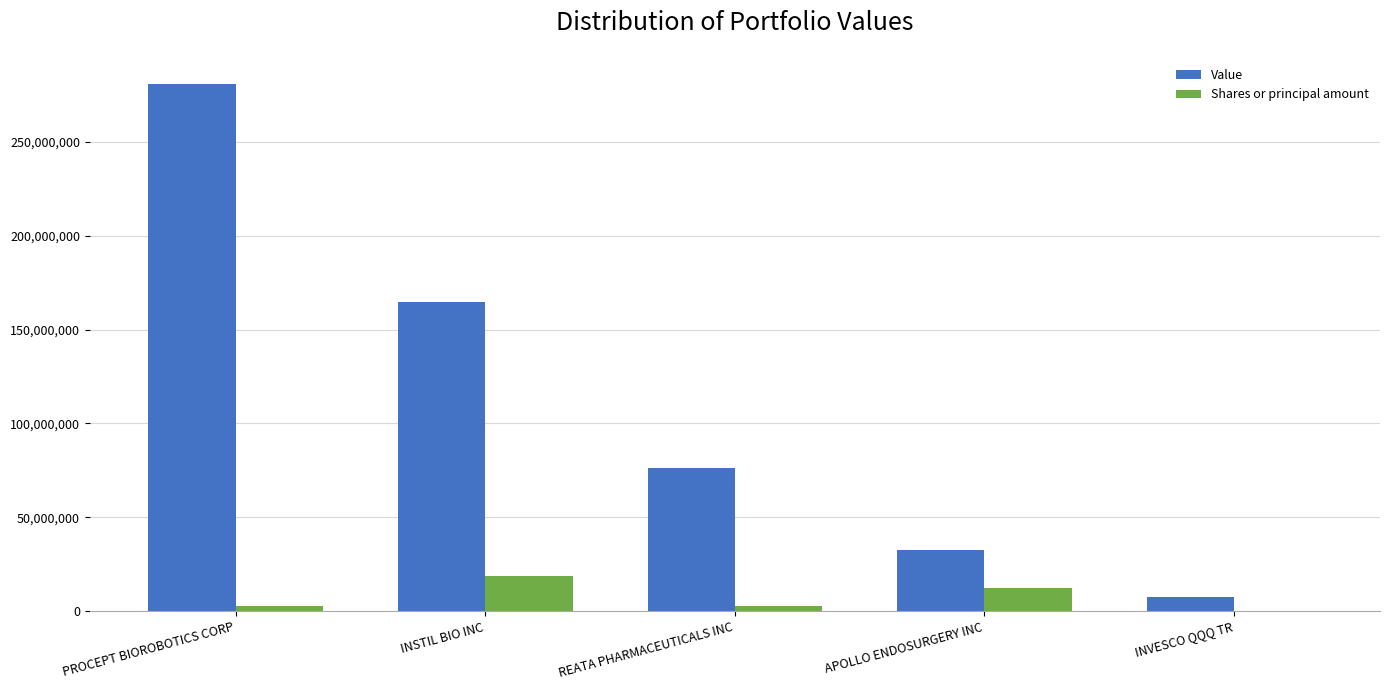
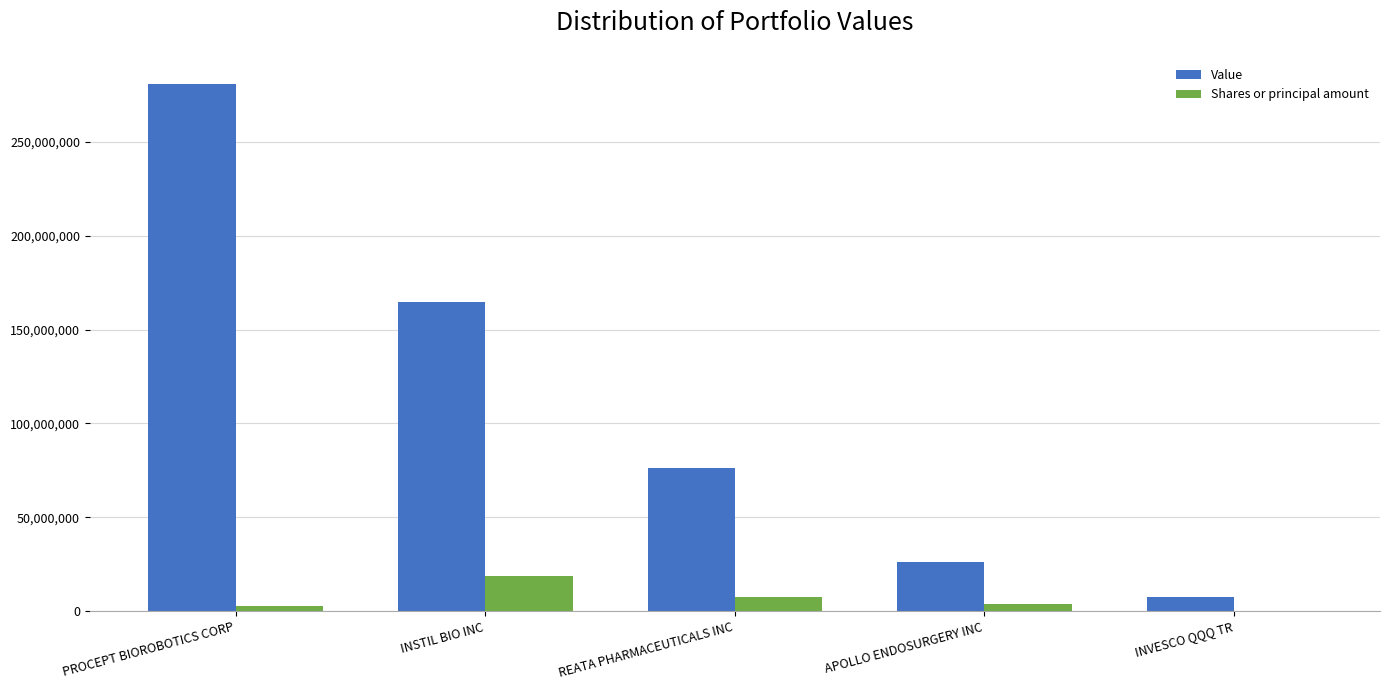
Shares or principal amount, REATA PHARMACEUTICALS INC: 3,000,000 -> 7,000,000
Value, APOLLO ENDOSURGERY INC: 33,000,000 -> 26,000,000
Shares or principal amount, APOLLO ENDOSURGERY INC: 12,000,000 -> 4,000,000
